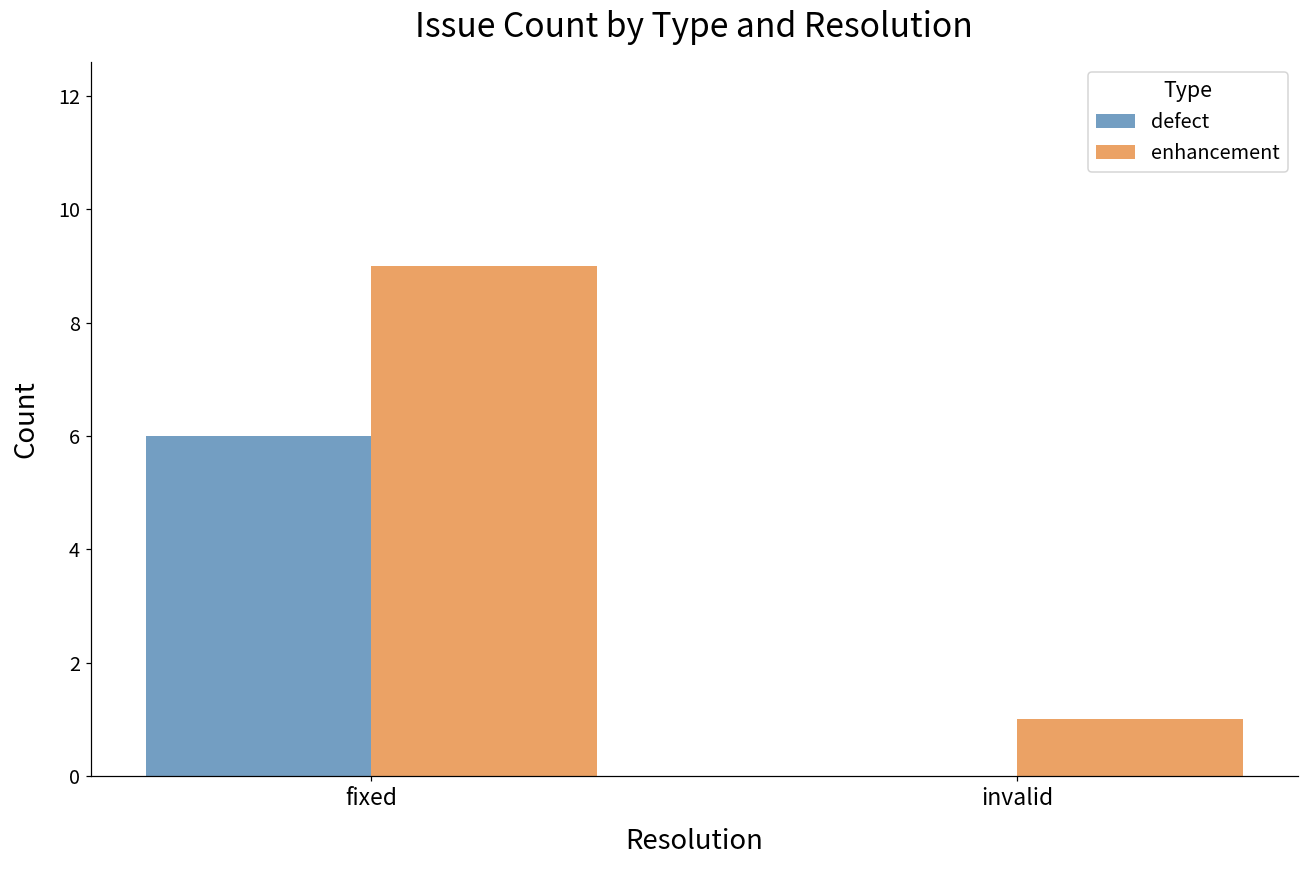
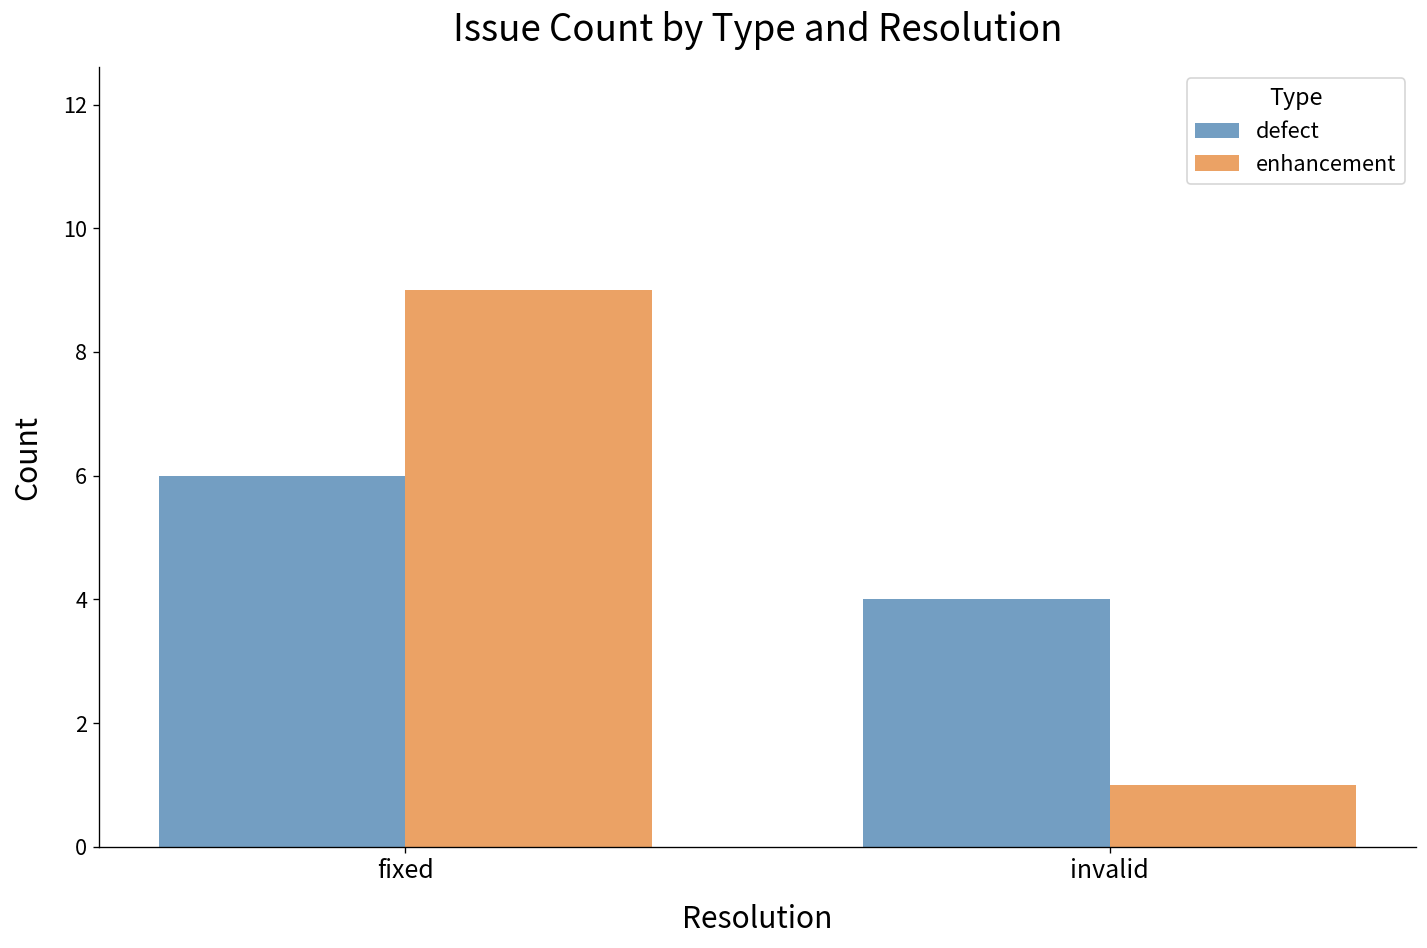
defect, invalid: 0 -> 4
